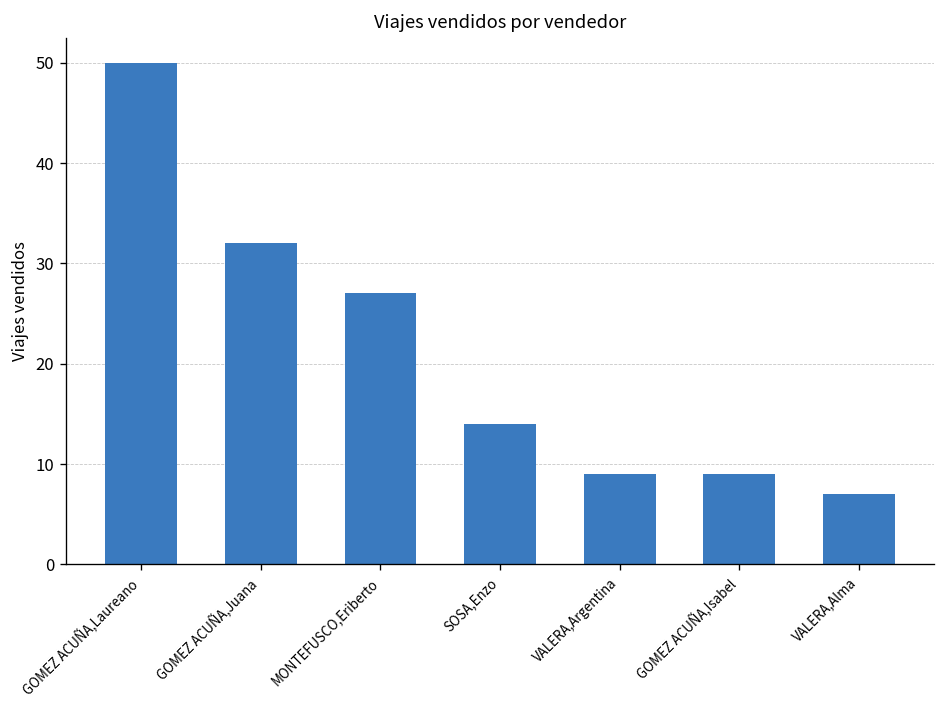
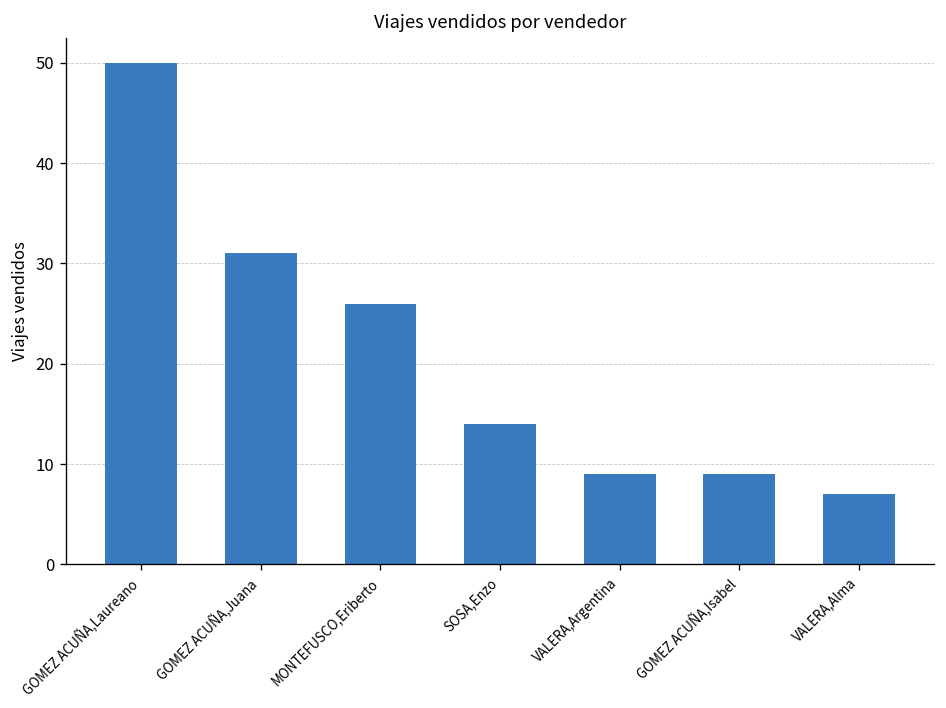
GOMEZ ACUÑA,Juana: 32 -> 31
MONTEFUSCO,Eriberto: 27 -> 26
